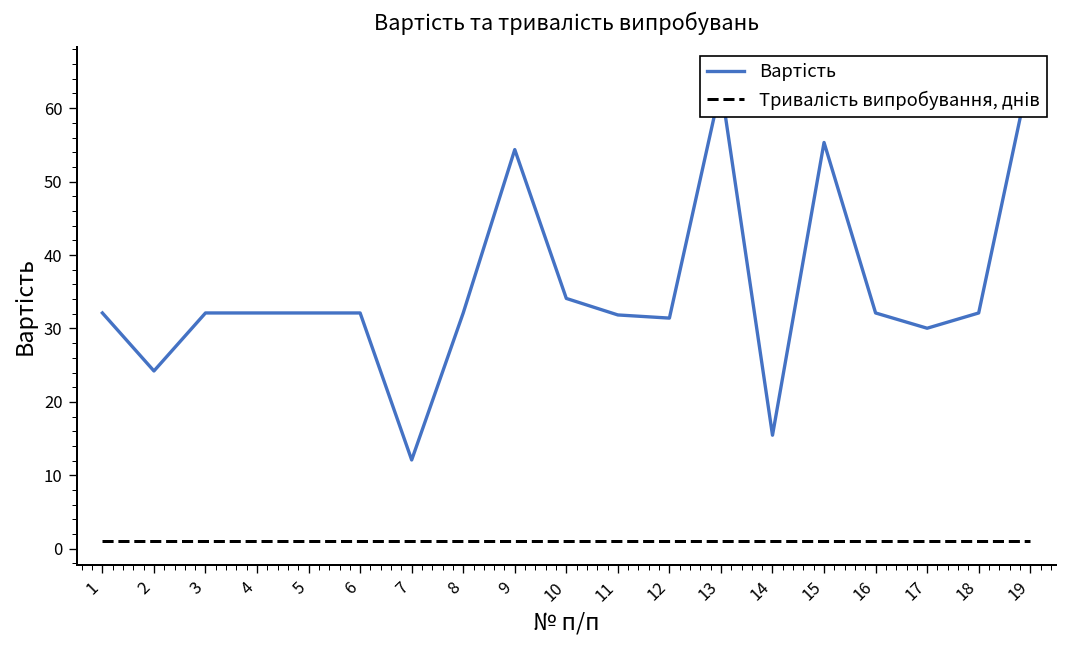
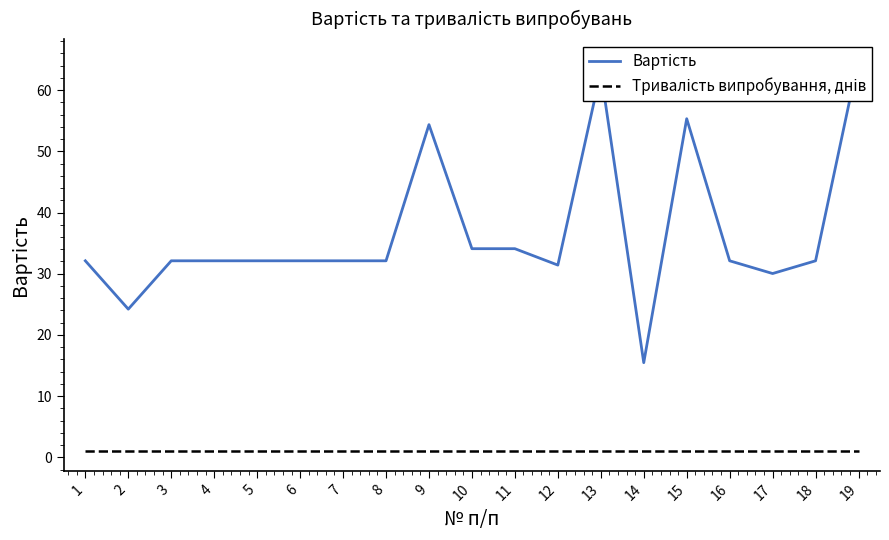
Вартість, 7: 12 -> 32
Вартість, 11: 32 -> 34
